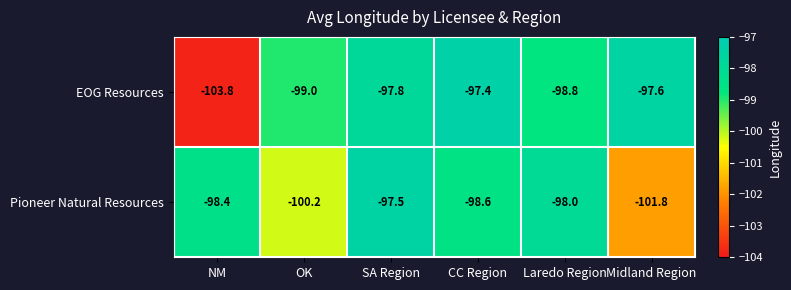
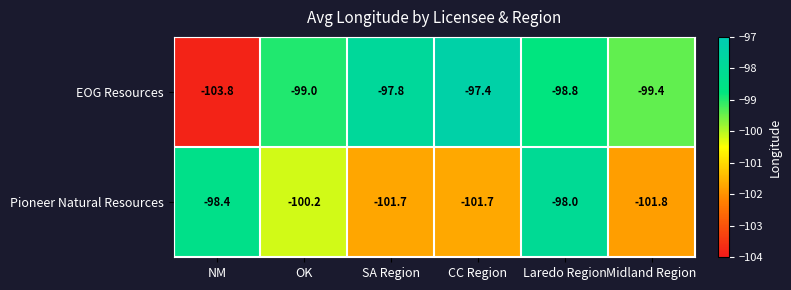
EOG Resources, Midland Region: -97.6 -> -99.4
Pioneer Natural Resources, SA Region: -97.5 -> -101.7
Pioneer Natural Resources, CC Region: -98.6 -> -101.7
